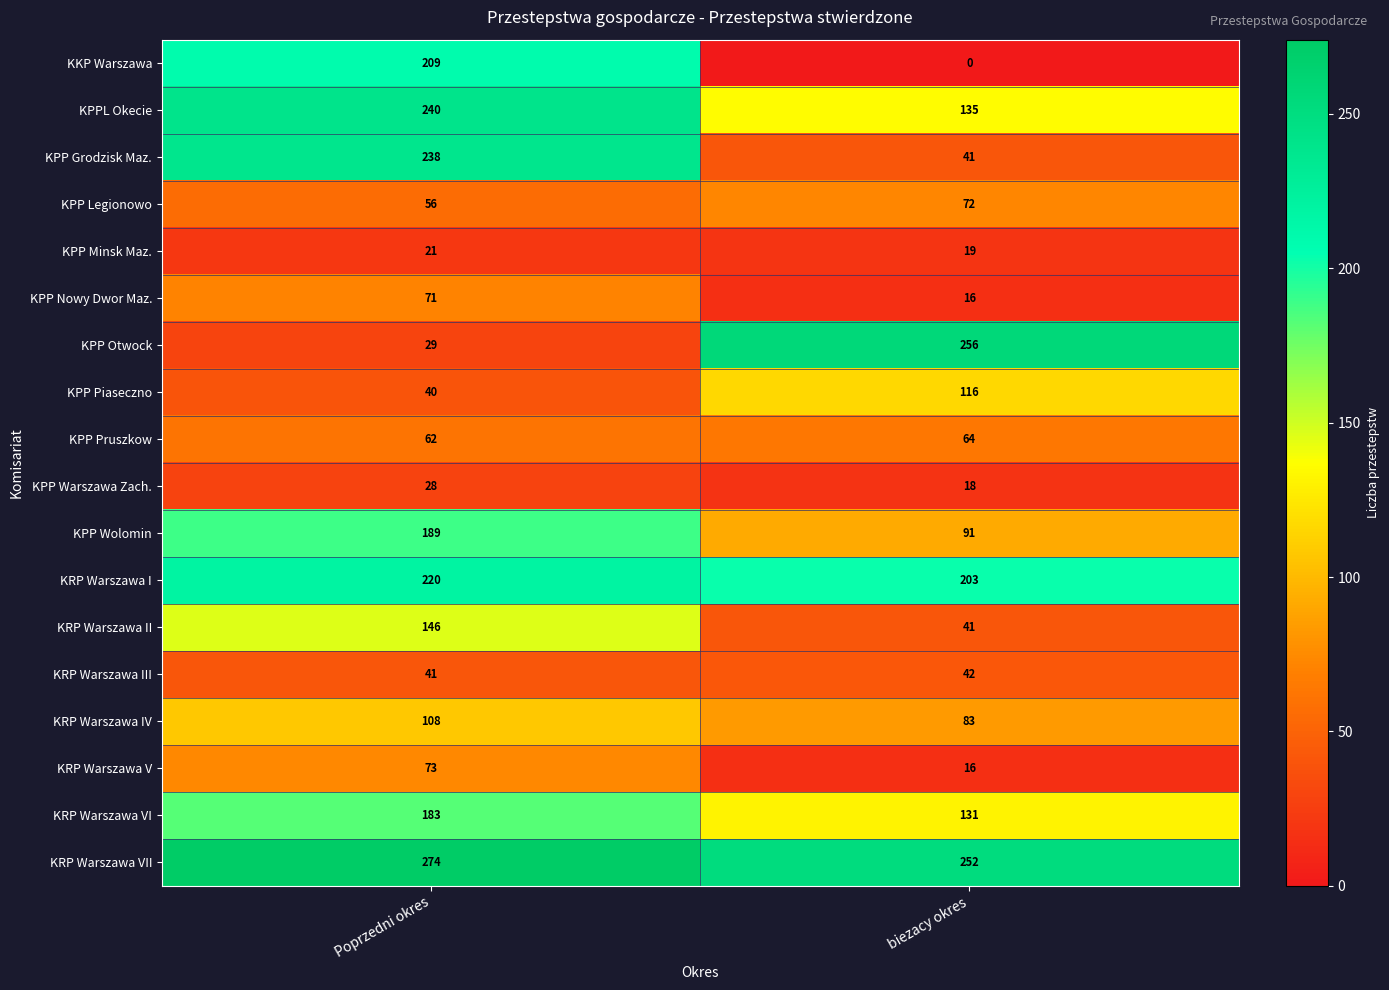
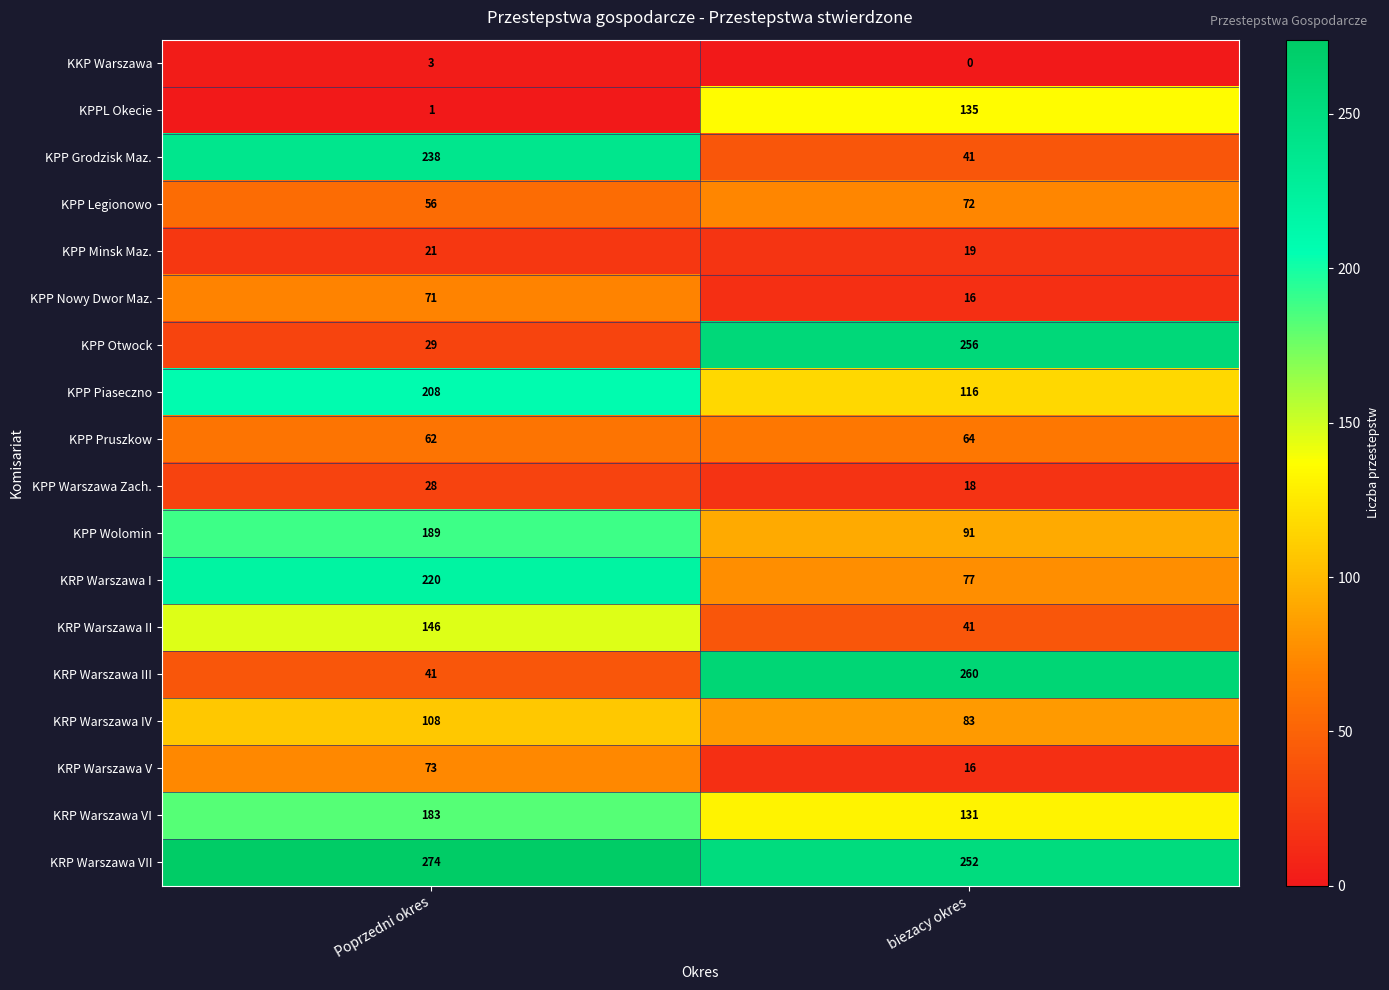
KKP Warszawa, Poprzedni okres: 209 -> 3
KPPL Okecie, Poprzedni okres: 240 -> 1
KPP Piaseczno, Poprzedni okres: 40 -> 208
KRP Warszawa I, biezacy okres: 203 -> 77
KRP Warszawa III, biezacy okres: 42 -> 260
